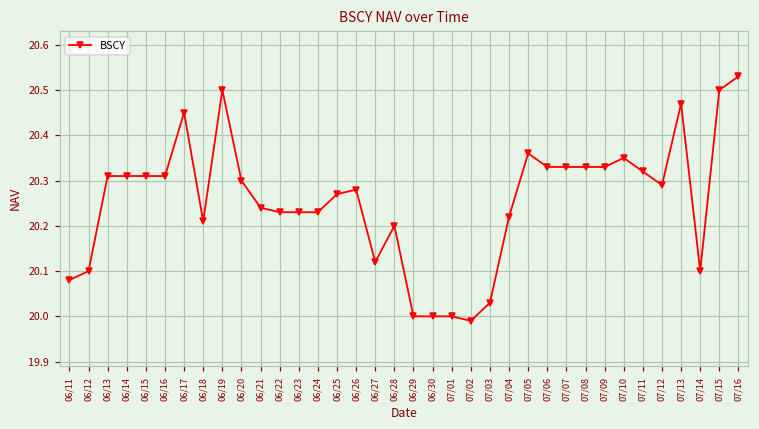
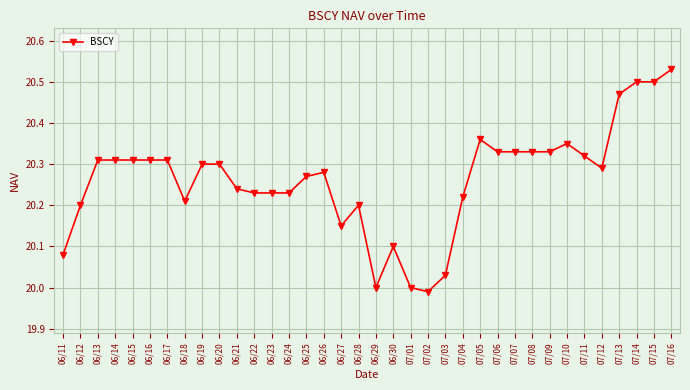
06/12: 20.1 -> 20.2
06/17: 20.45 -> 20.31
06/19: 20.5 -> 20.3
06/27: 20.12 -> 20.15
06/30: 20.0 -> 20.1
07/14: 20.1 -> 20.5
